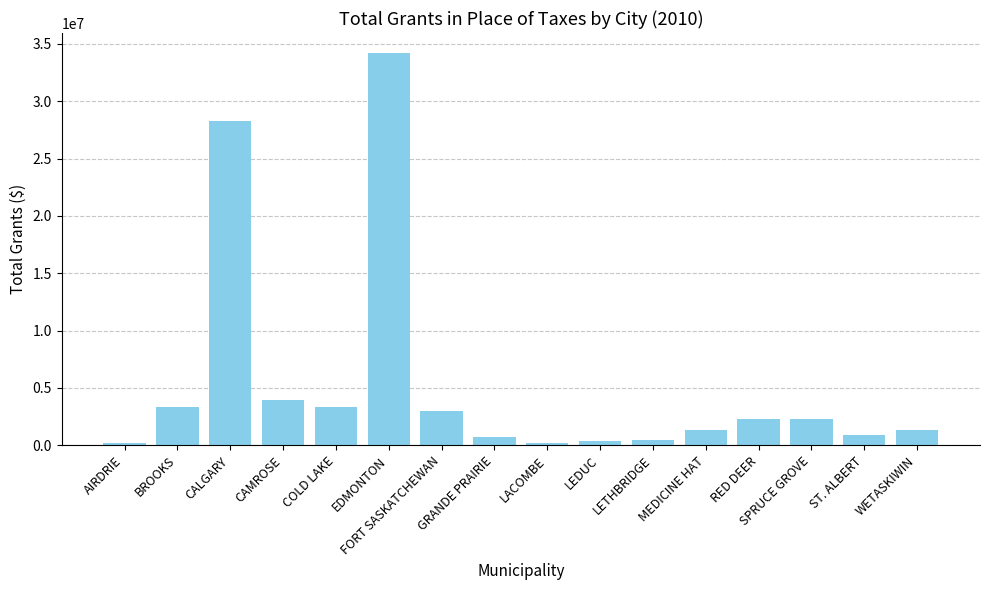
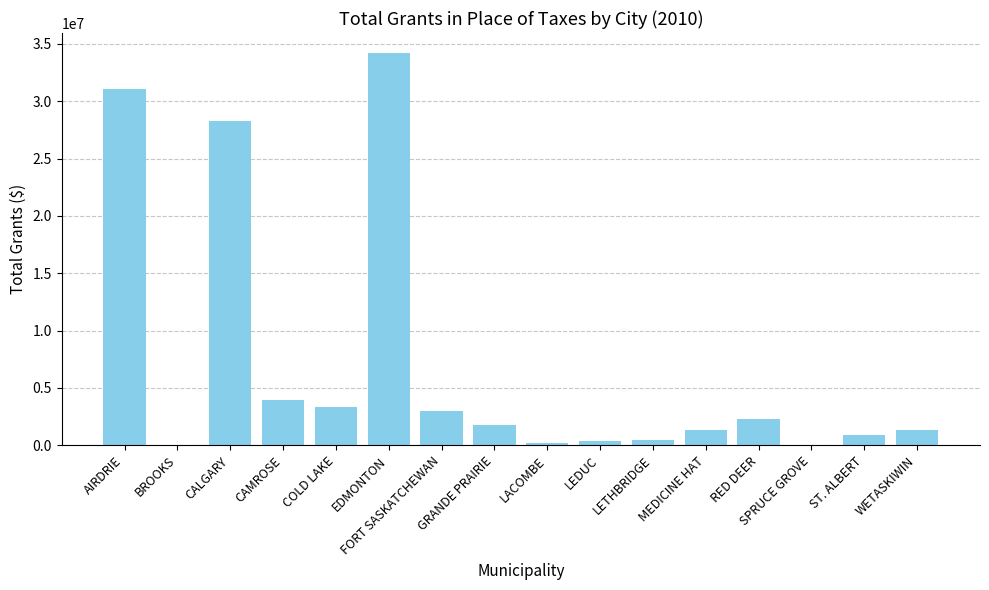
AIRDRIE: 200000 -> 31100000
BROOKS: 3300000 -> 100000
GRANDE PRAIRIE: 700000 -> 1800000
SPRUCE GROVE: 2300000 -> 0
